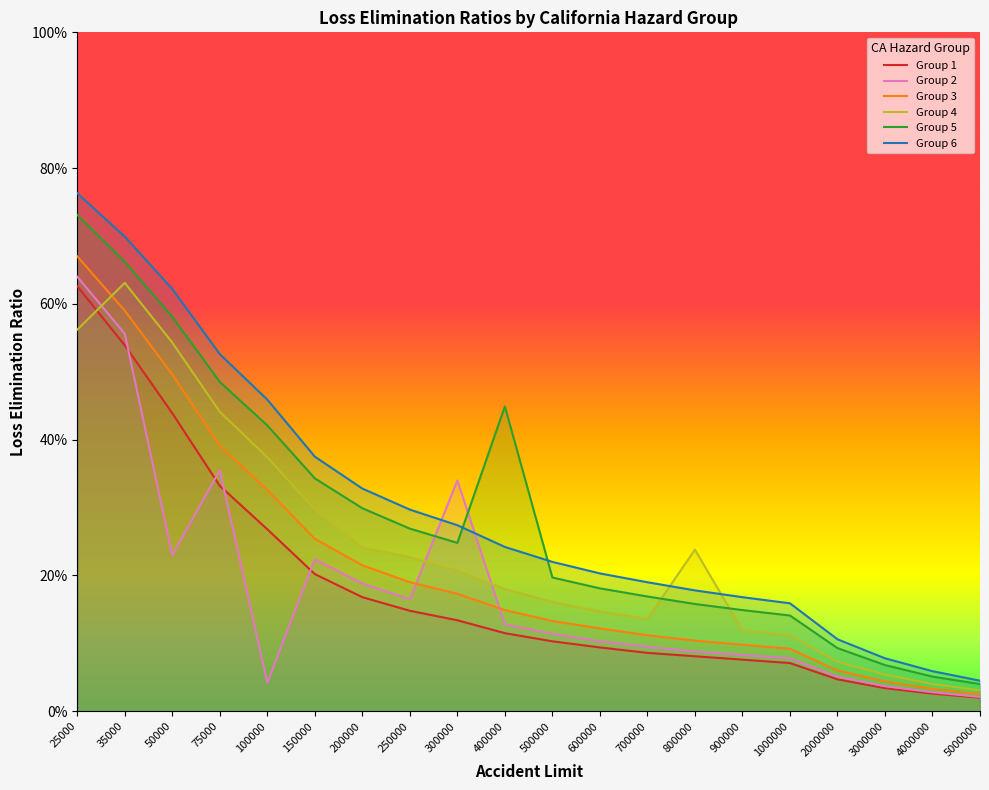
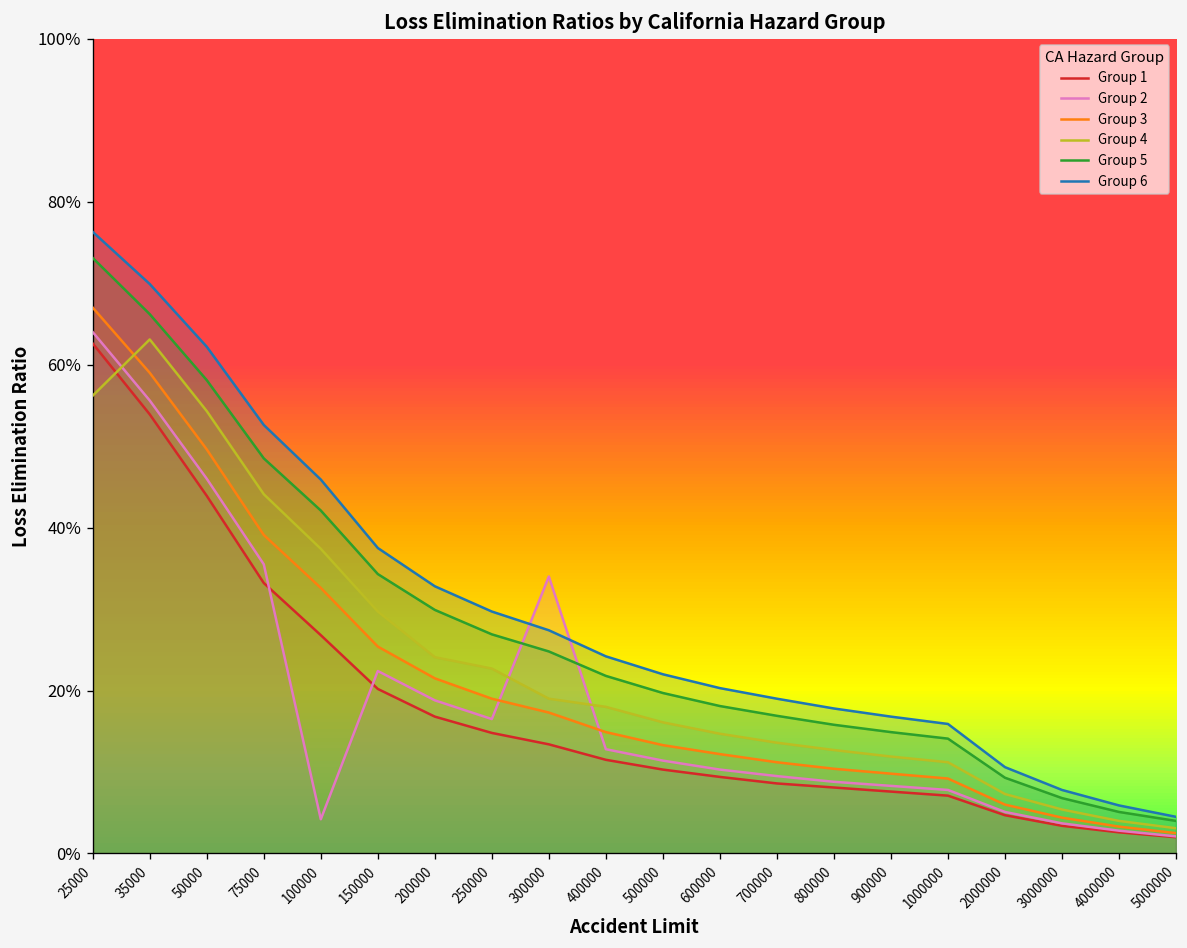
Group 2, 50000: 23% -> 46%
Group 4, 300000: 21% -> 19%
Group 5, 400000: 45% -> 22%
Group 4, 800000: 24% -> 13%
